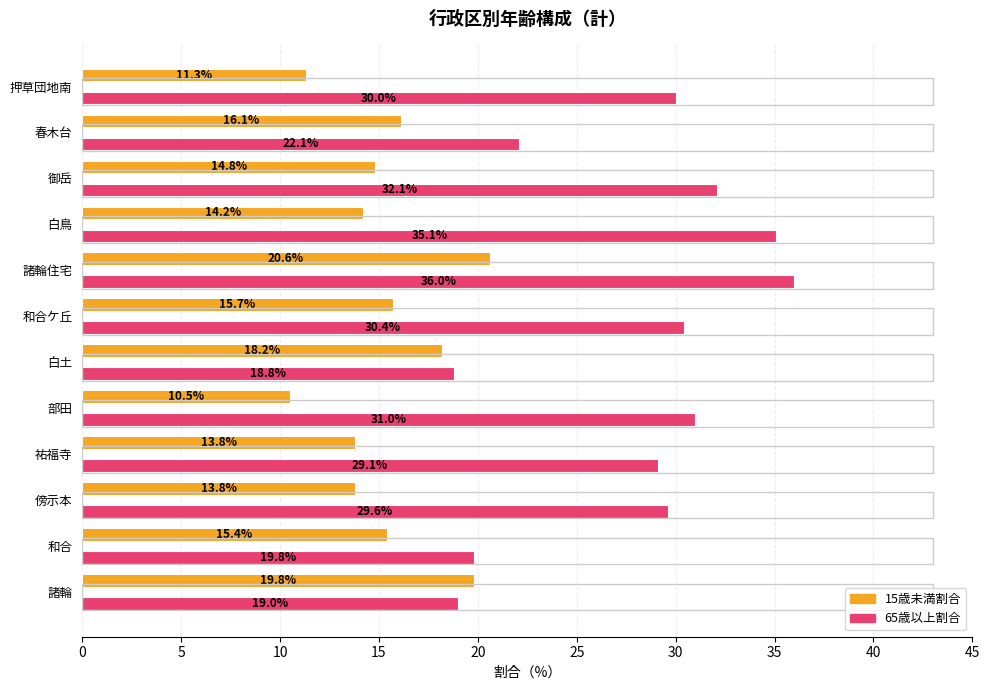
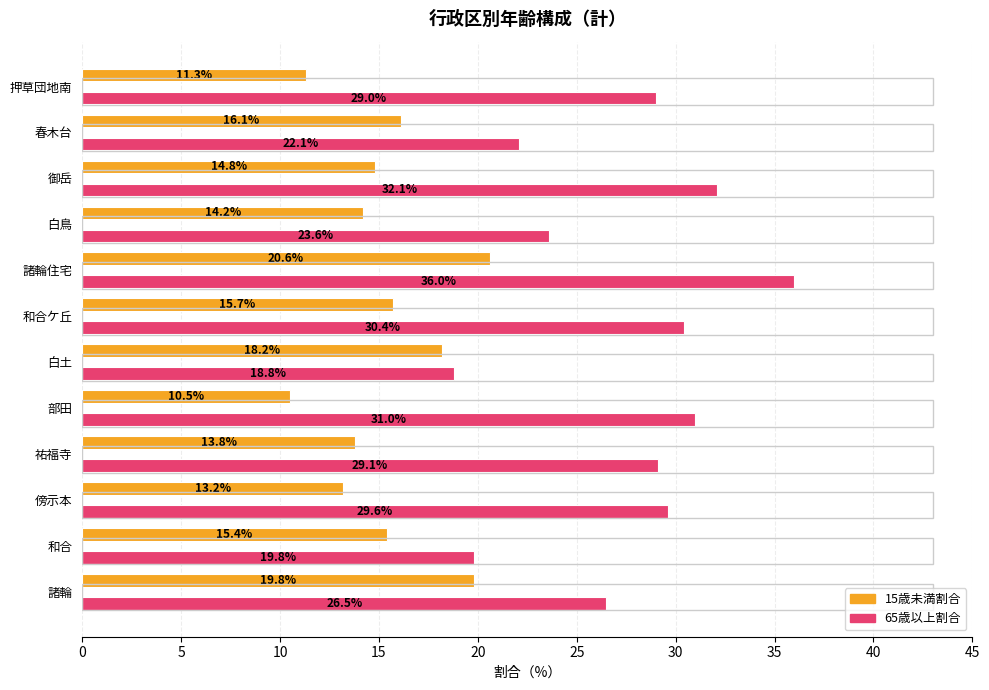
65歳以上割合, 押草団地南: 30.0% -> 29.0%
65歳以上割合, 白鳥: 35.1% -> 23.6%
15歳未満割合, 傍示本: 13.8% -> 13.2%
65歳以上割合, 諸輪: 19.0% -> 26.5%
